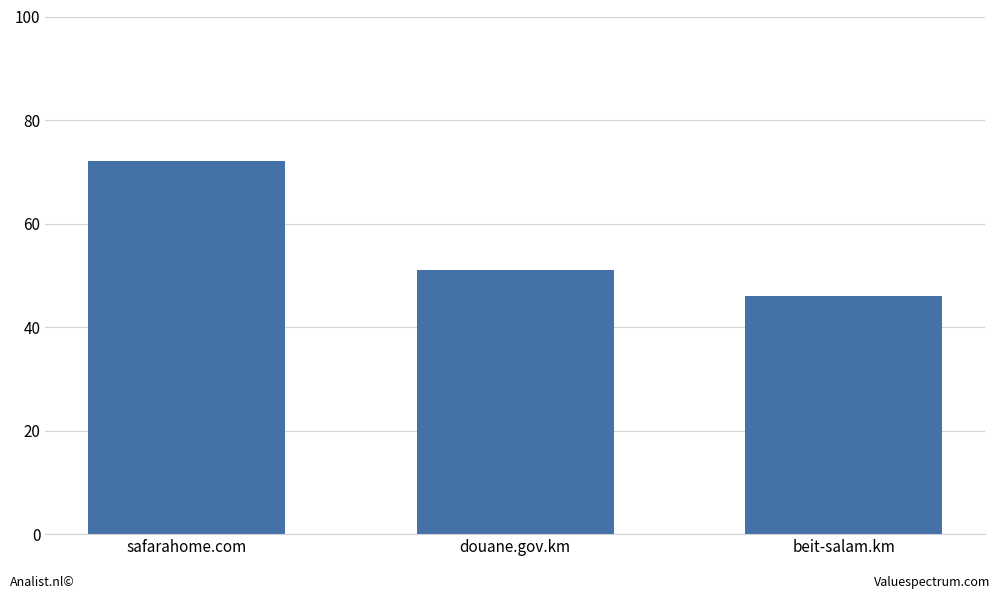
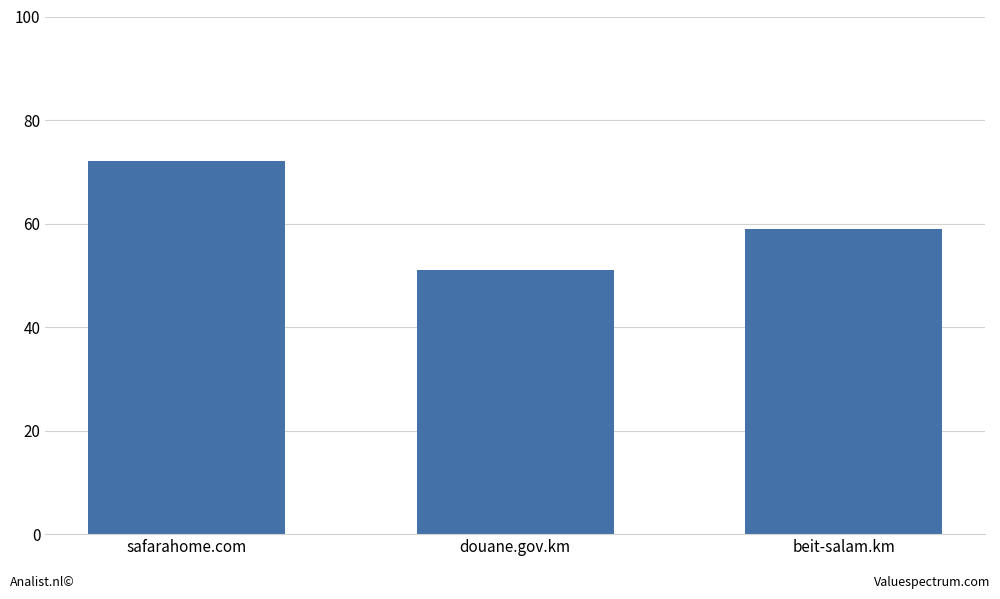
beit-salam.km: 46 -> 59
